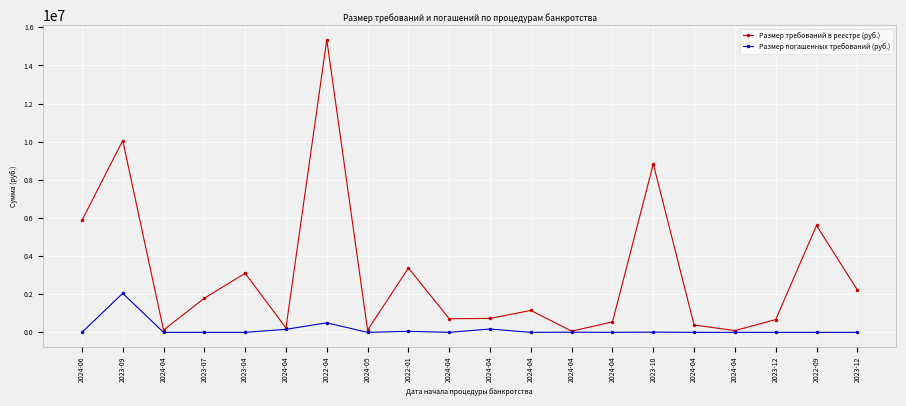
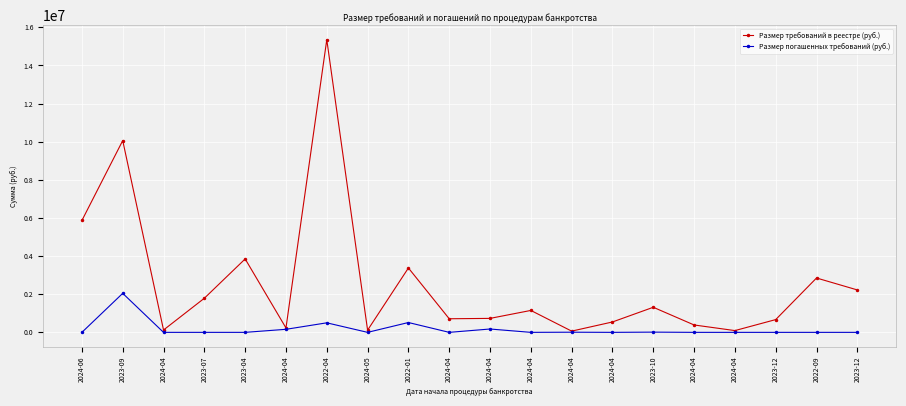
Размер требований в реестре (руб.), 2023-04: 3100000 -> 3900000
Размер погашенных требований (руб.), 2022-01: 100000 -> 500000
Размер требований в реестре (руб.), 2023-10: 8800000 -> 1300000
Размер требований в реестре (руб.), 2022-09: 5600000 -> 2900000
